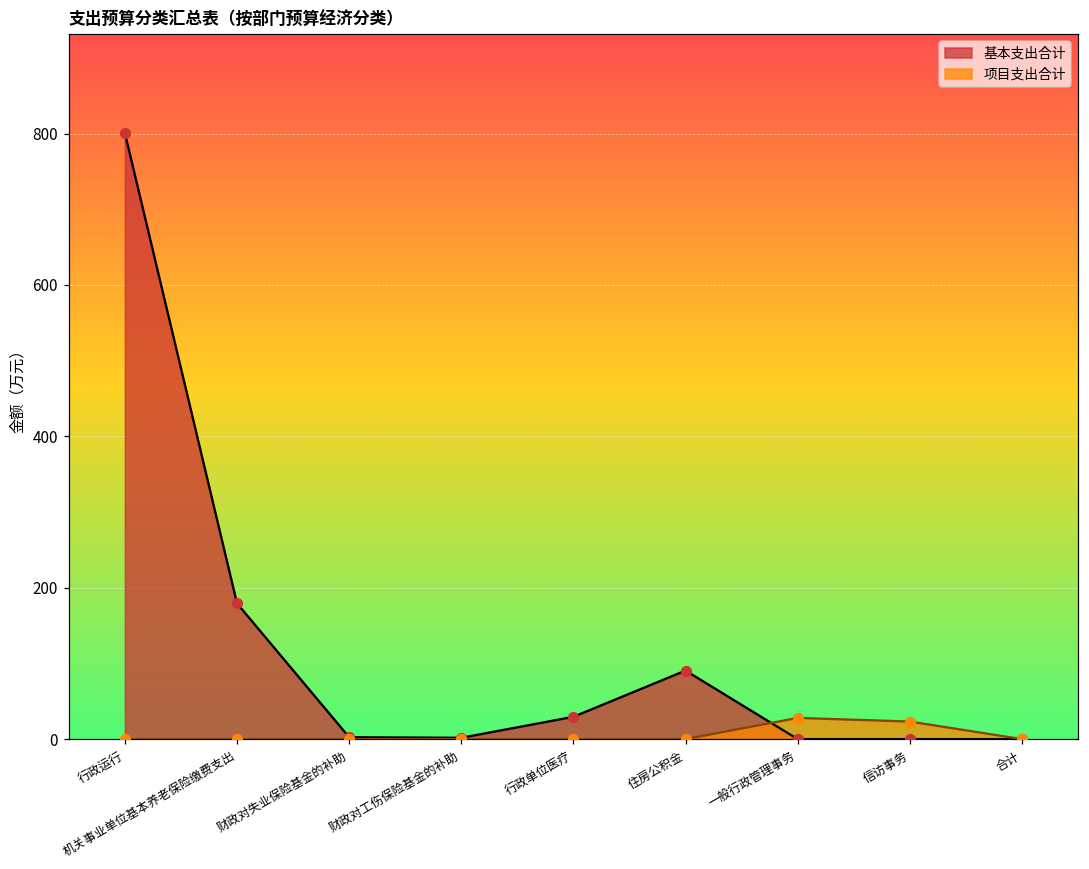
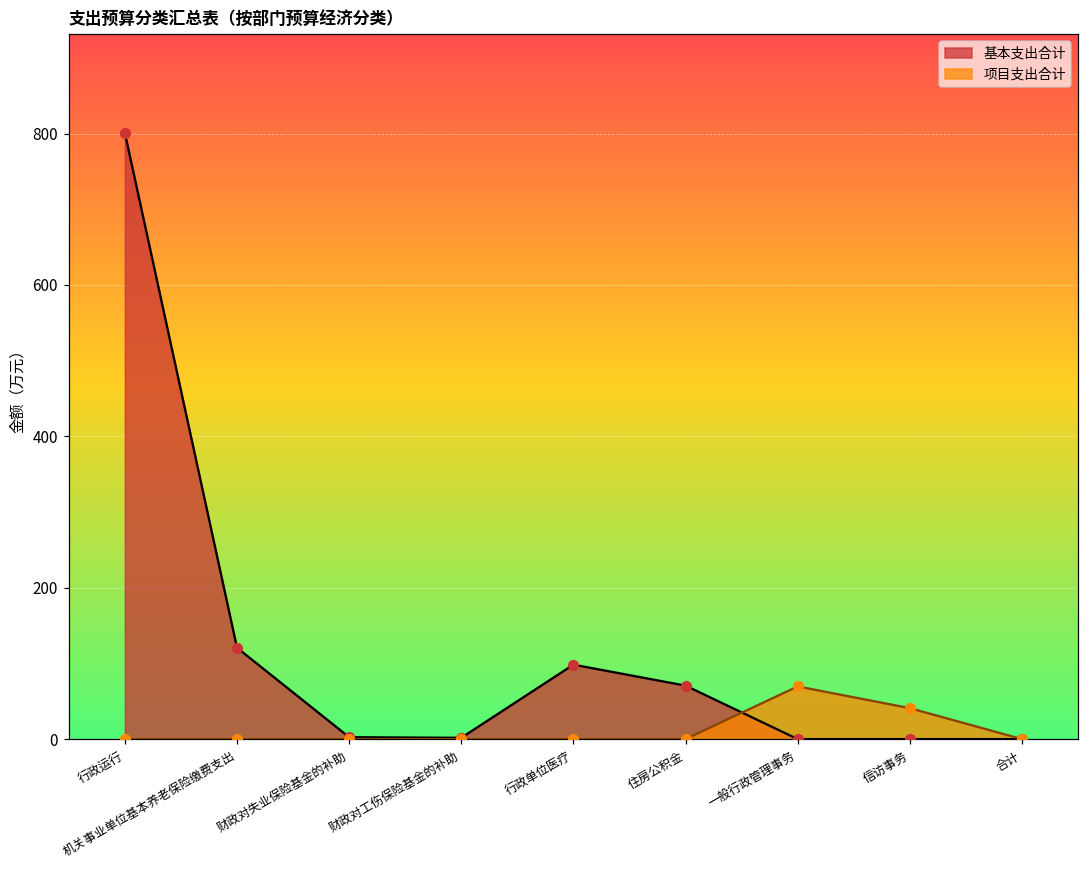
基本支出合计, 机关事业单位基本养老保险缴费支出: 180 -> 120
基本支出合计, 行政单位医疗: 30 -> 100
基本支出合计, 住房公积金: 90 -> 70
项目支出合计, 一般行政管理事务: 30 -> 70
项目支出合计, 信访事务: 20 -> 40
